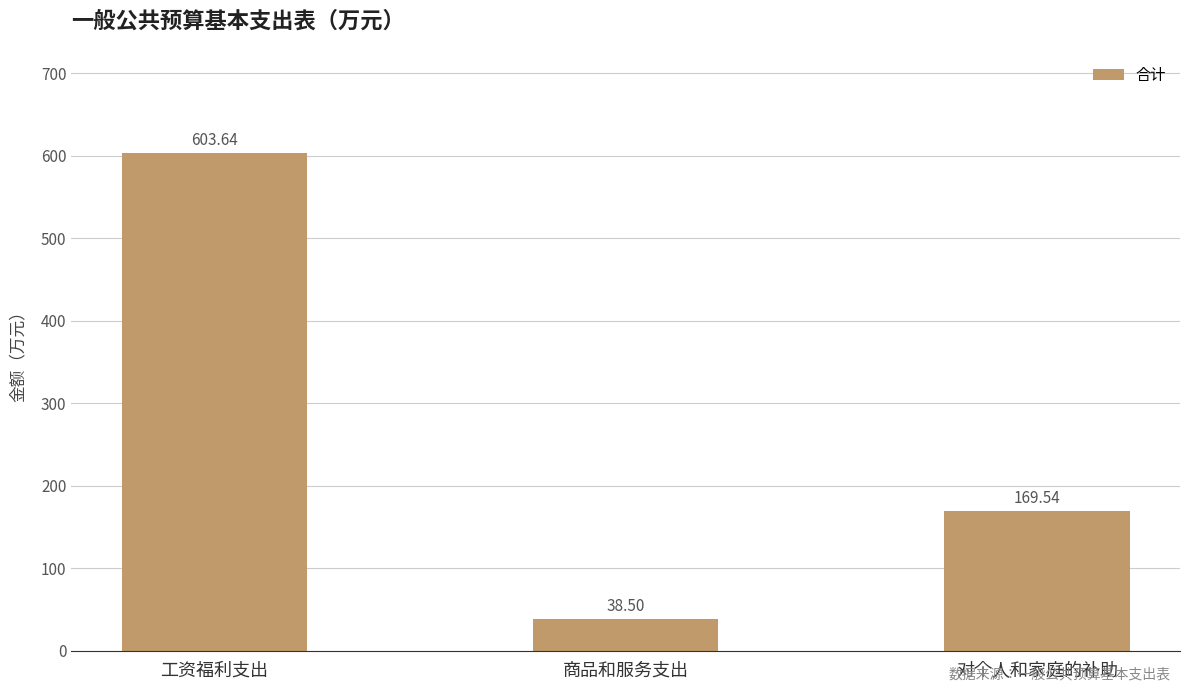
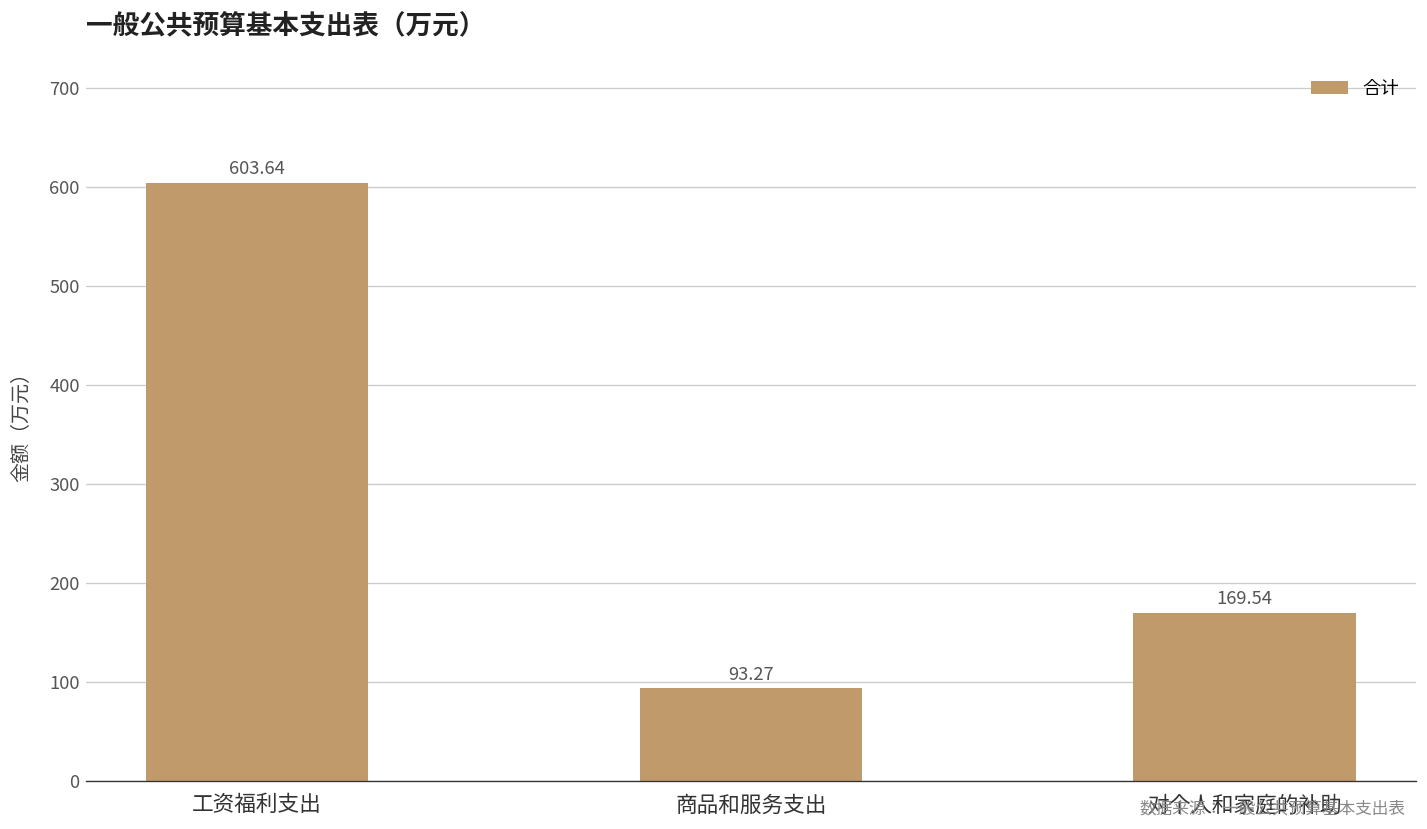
商品和服务支出: 38.50 -> 93.27
